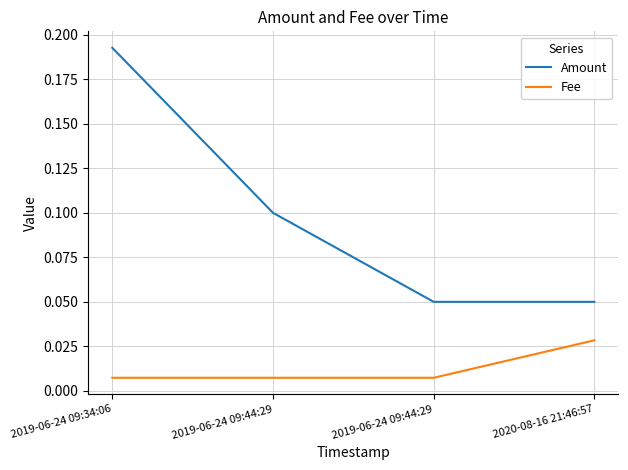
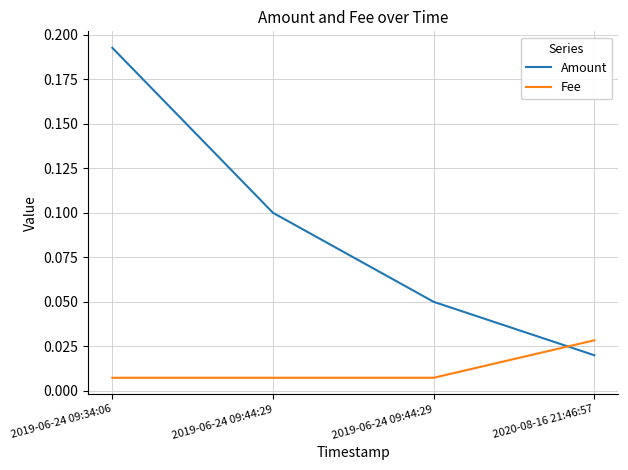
Amount, 2020-08-16 21:46:57: 0.05 -> 0.02
